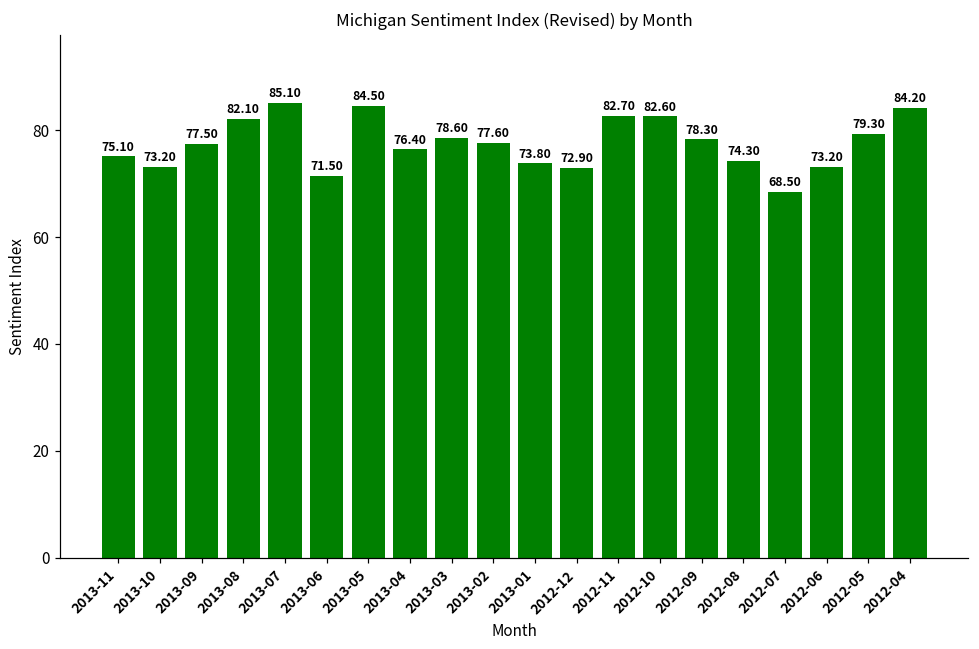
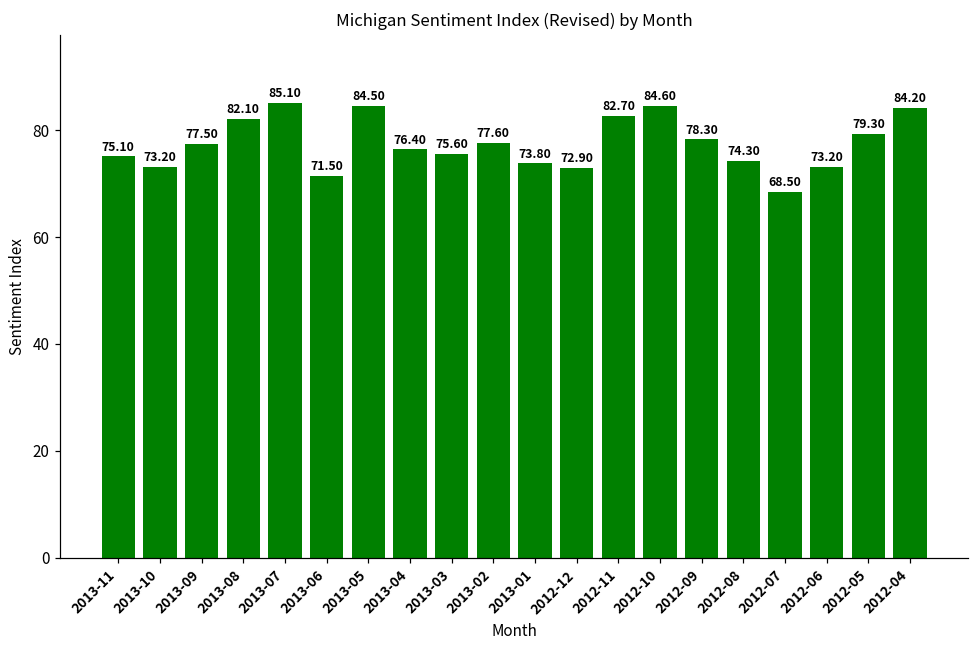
2013-03: 78.60 -> 75.60
2012-10: 82.60 -> 84.60
